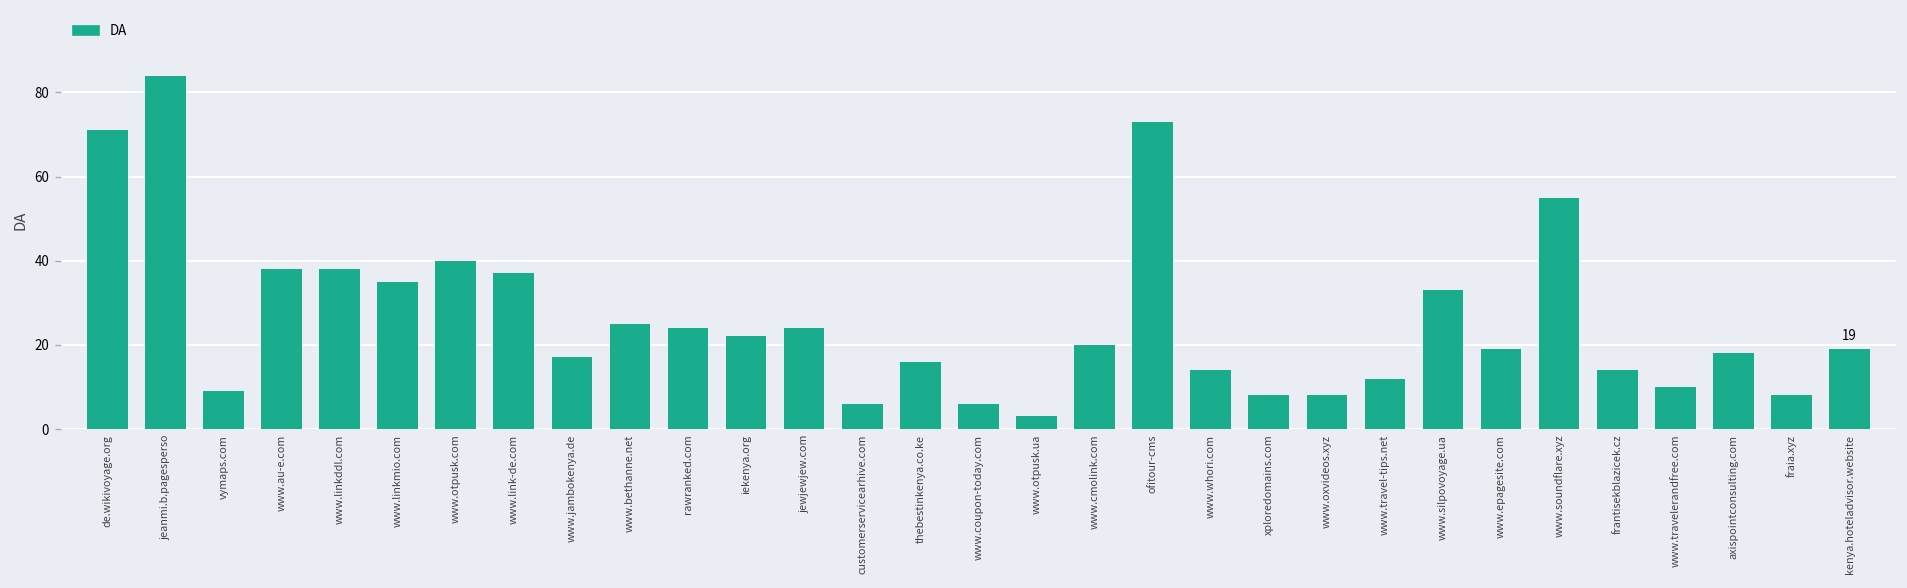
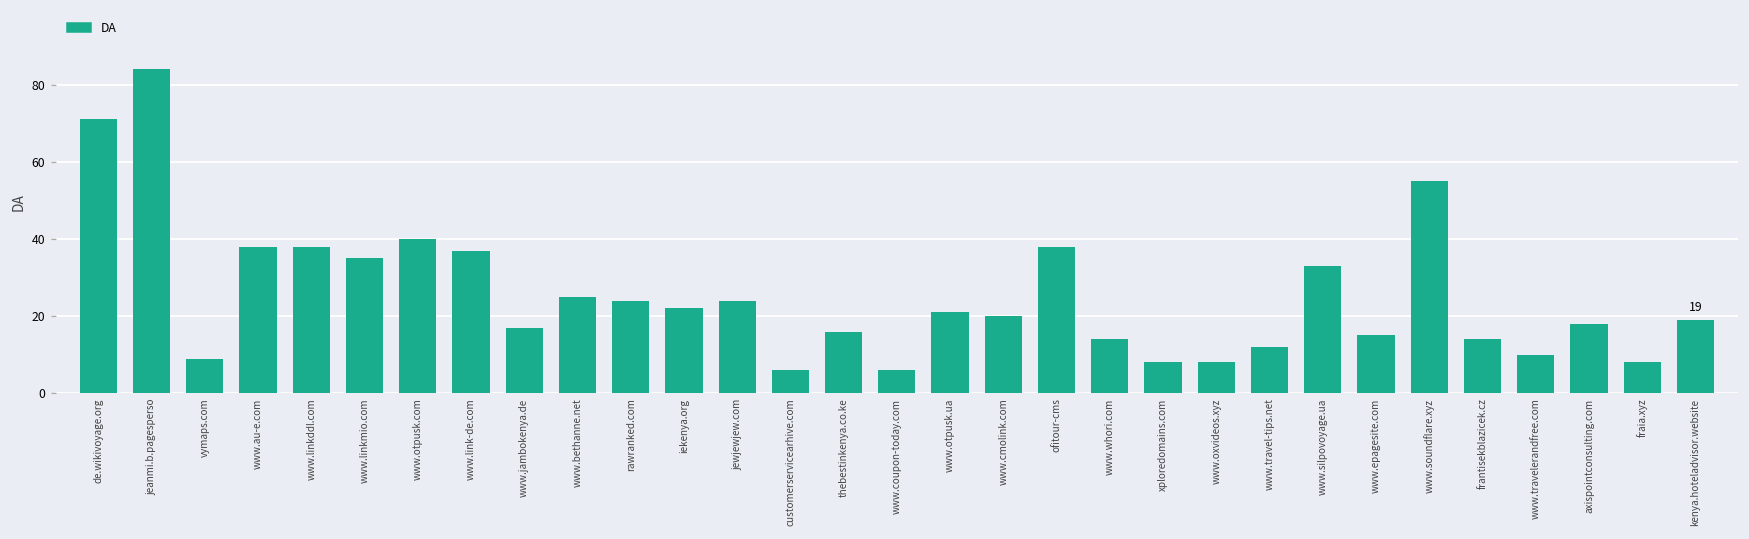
www.otpusk.ua: 3 -> 21
ofitour-cms: 73 -> 38
www.epagesite.com: 19 -> 15
